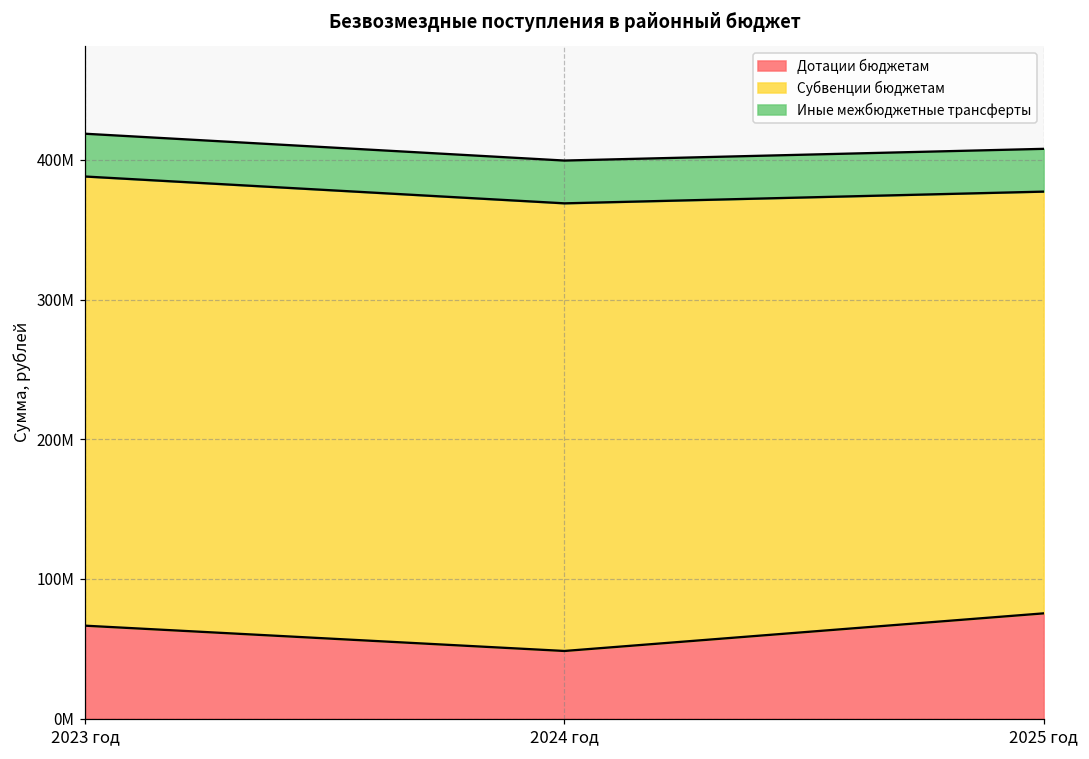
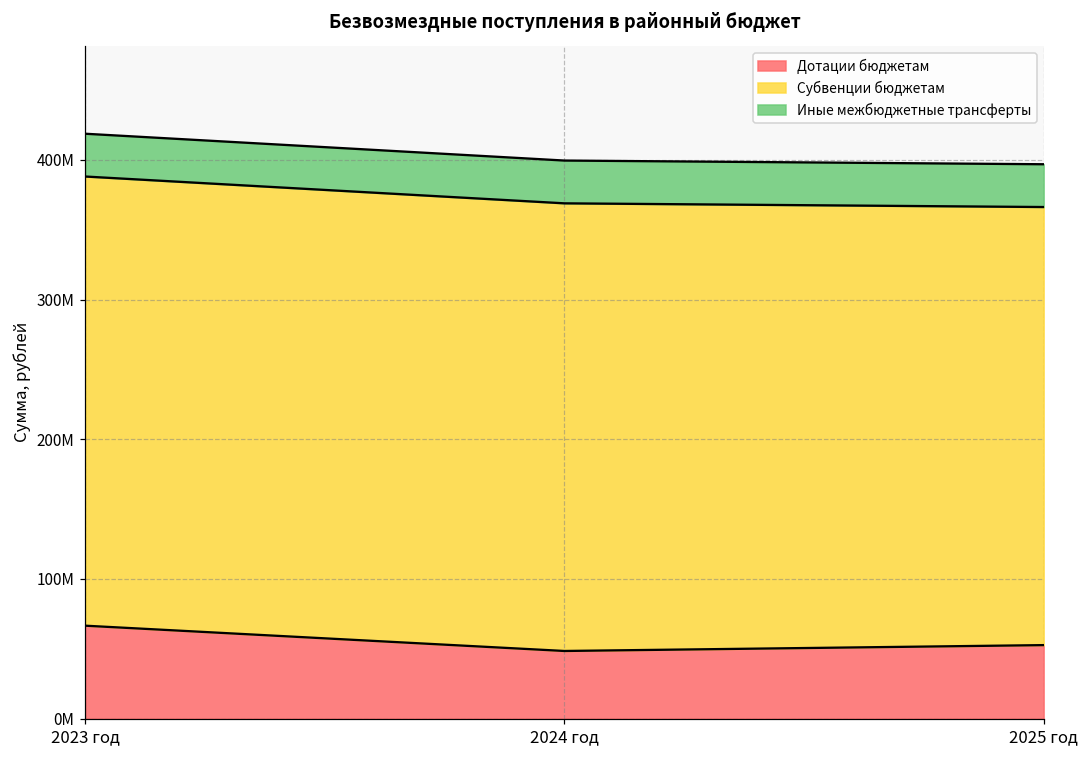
Дотации бюджетам, 2025 год: 75000000 -> 53000000
Субвенции бюджетам, 2025 год: 302000000 -> 314000000
